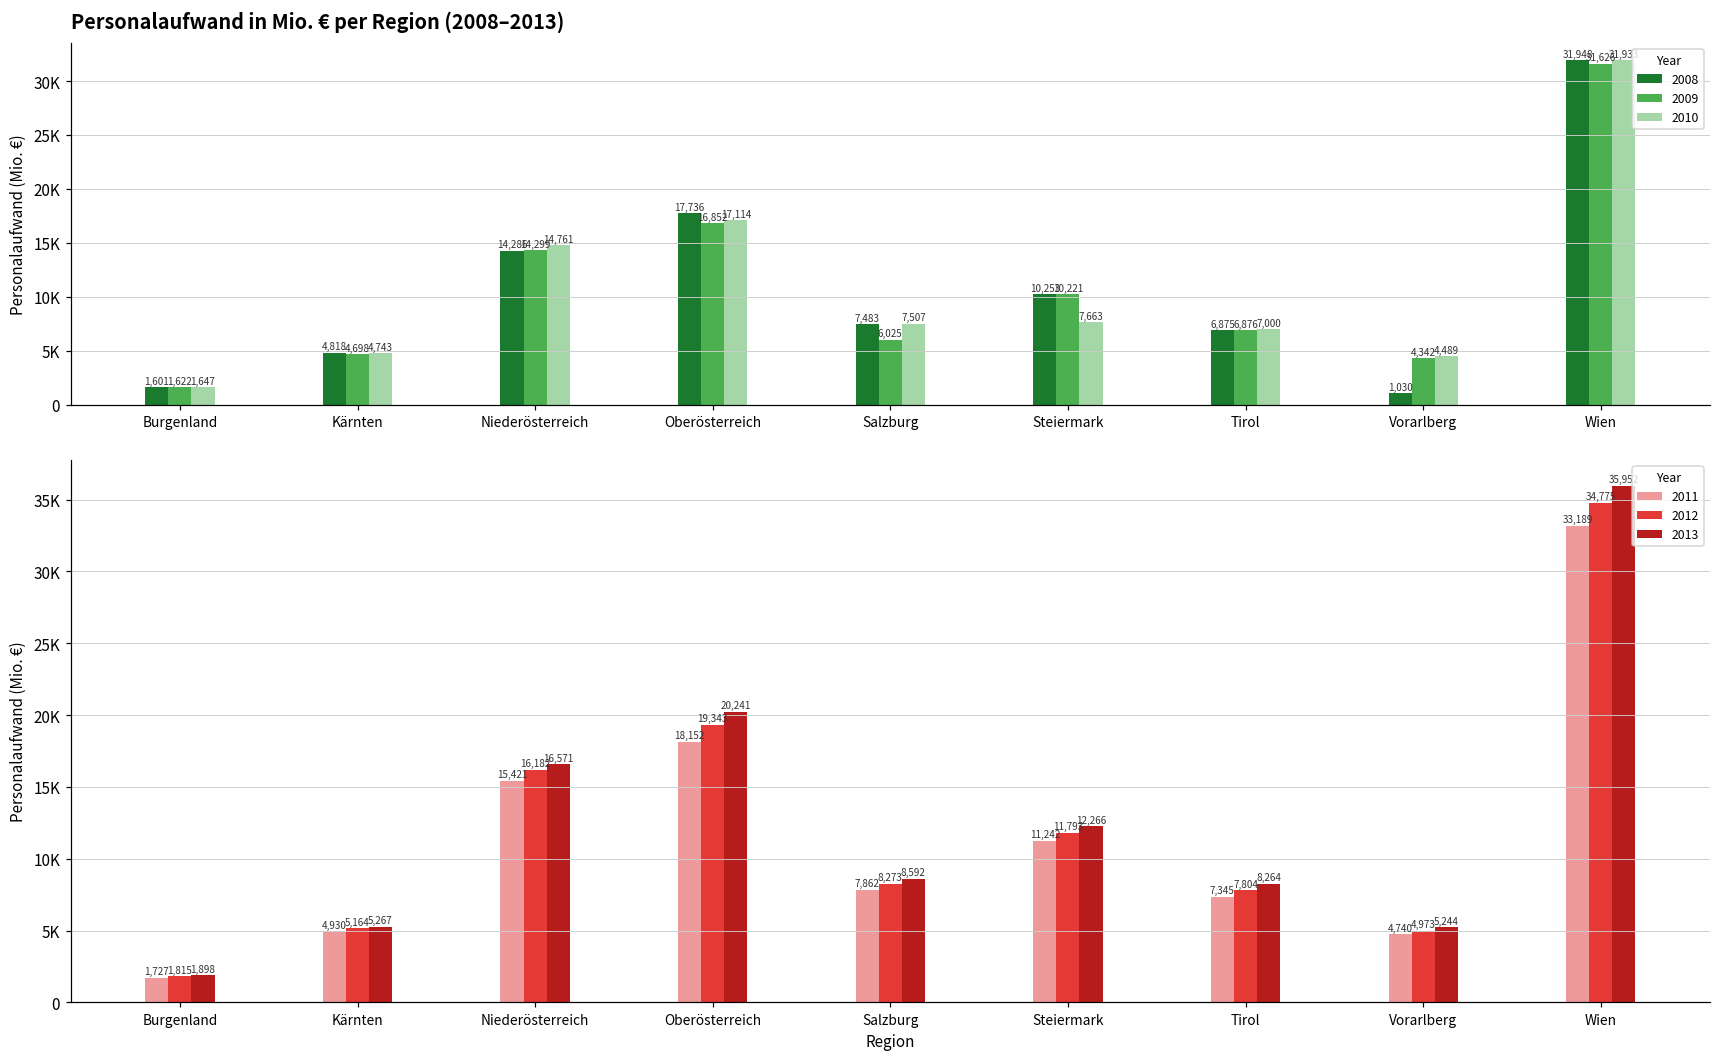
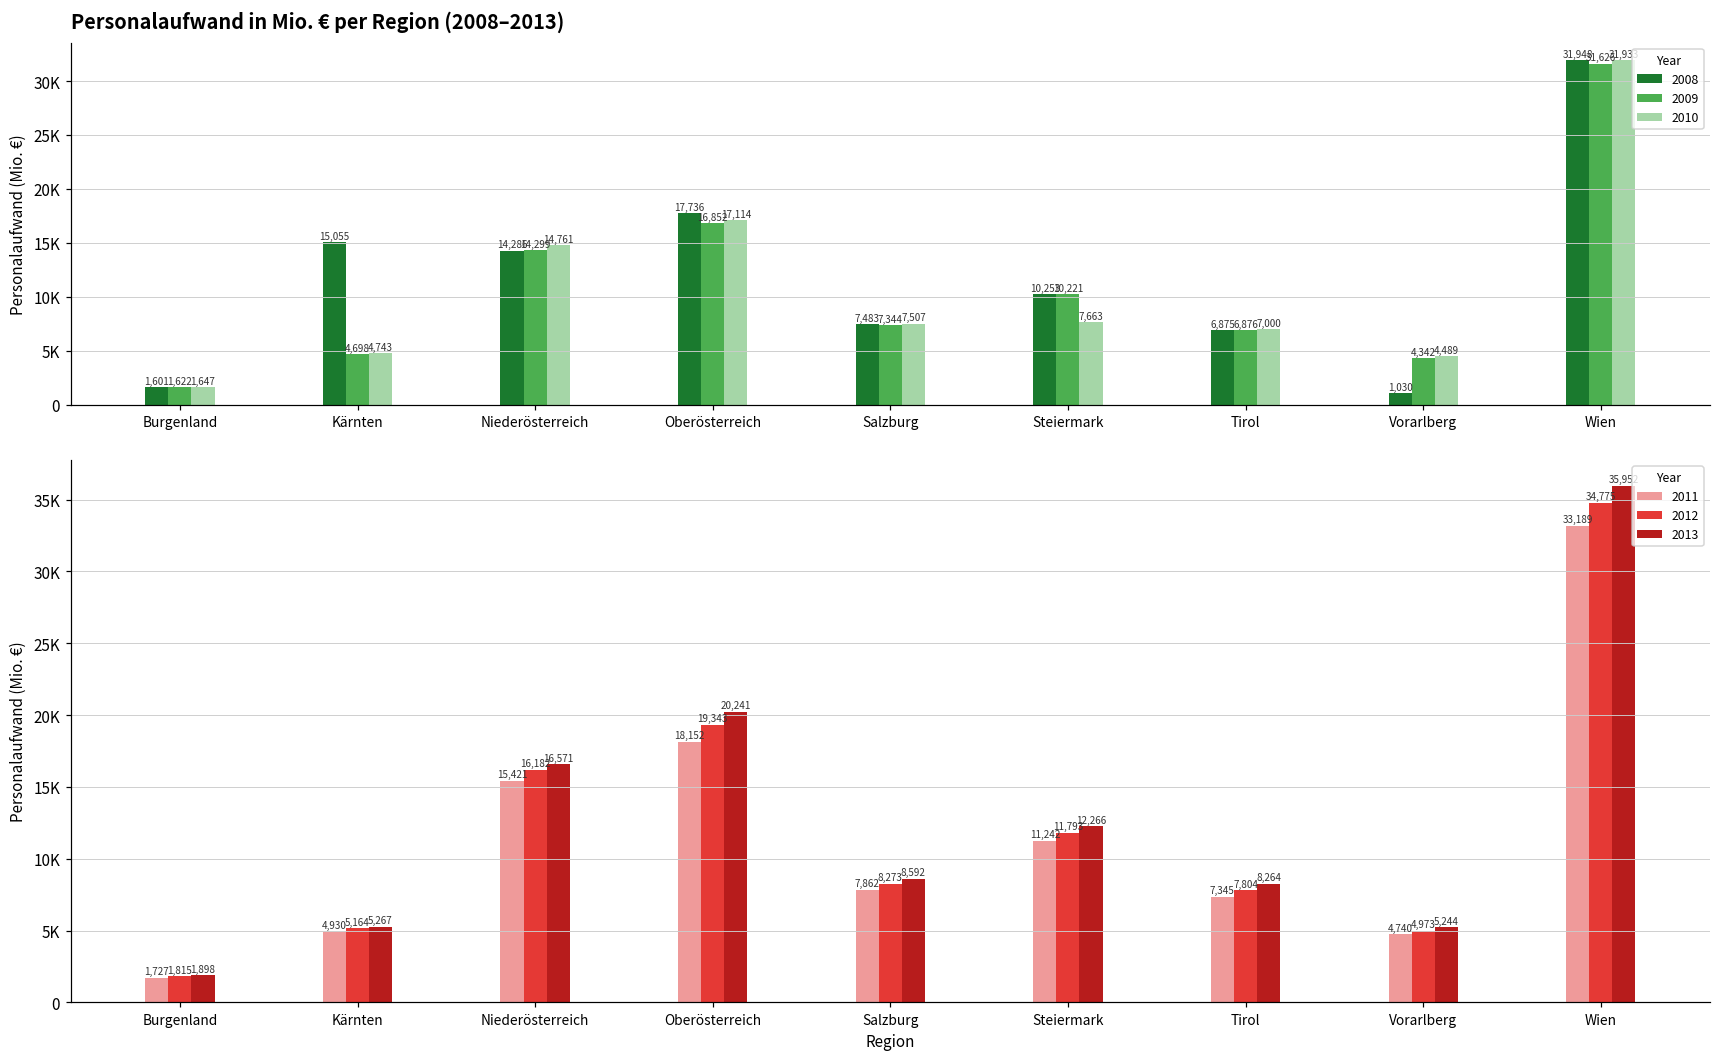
Personalaufwand in Mio. € per Region (2008–2013), 2008, Kärnten: 4,818 -> 15,055
Personalaufwand in Mio. € per Region (2008–2013), 2009, Salzburg: 6,025 -> 7,344
